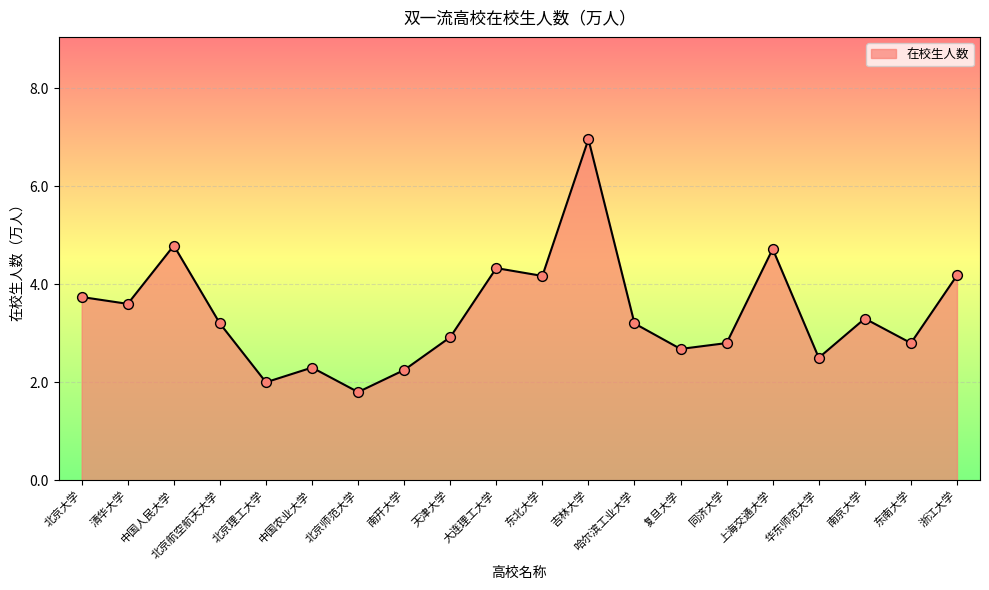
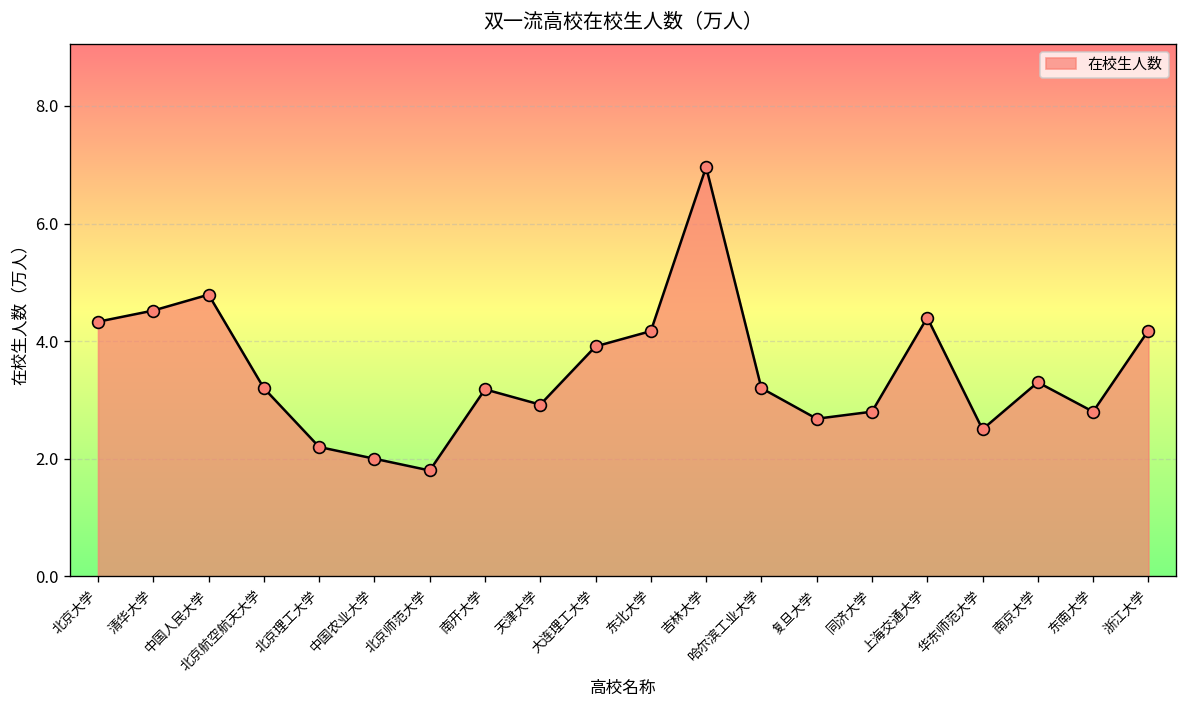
北京大学: 3.7 -> 4.3
清华大学: 3.6 -> 4.5
北京理工大学: 2.0 -> 2.2
中国农业大学: 2.3 -> 2.0
南开大学: 2.3 -> 3.2
大连理工大学: 4.3 -> 3.9
上海交通大学: 4.7 -> 4.4
